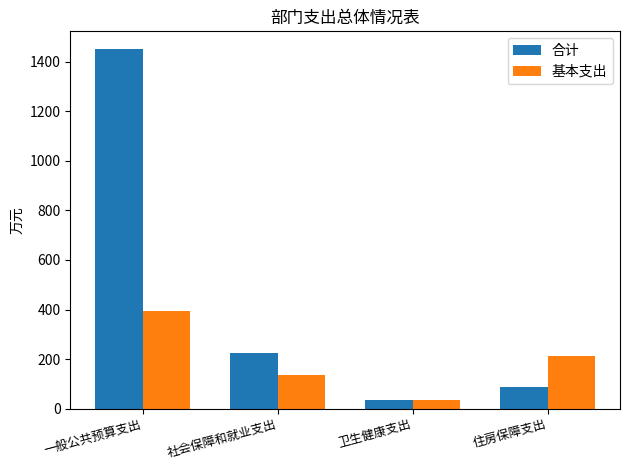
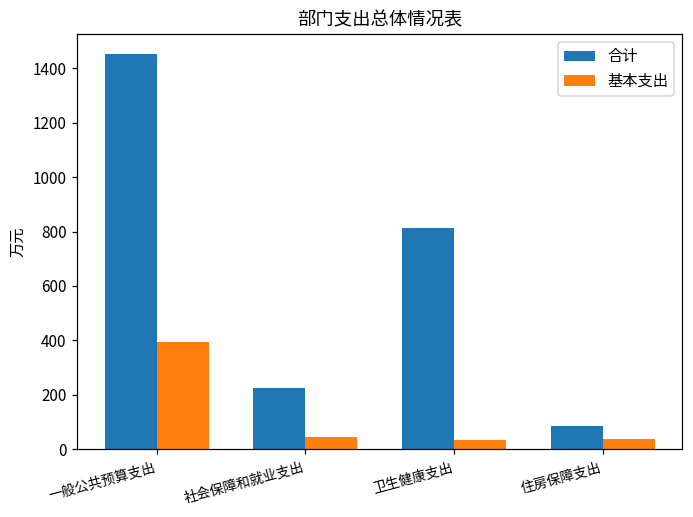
基本支出, 社会保障和就业支出: 140 -> 50
合计, 卫生健康支出: 30 -> 810
基本支出, 住房保障支出: 210 -> 40
